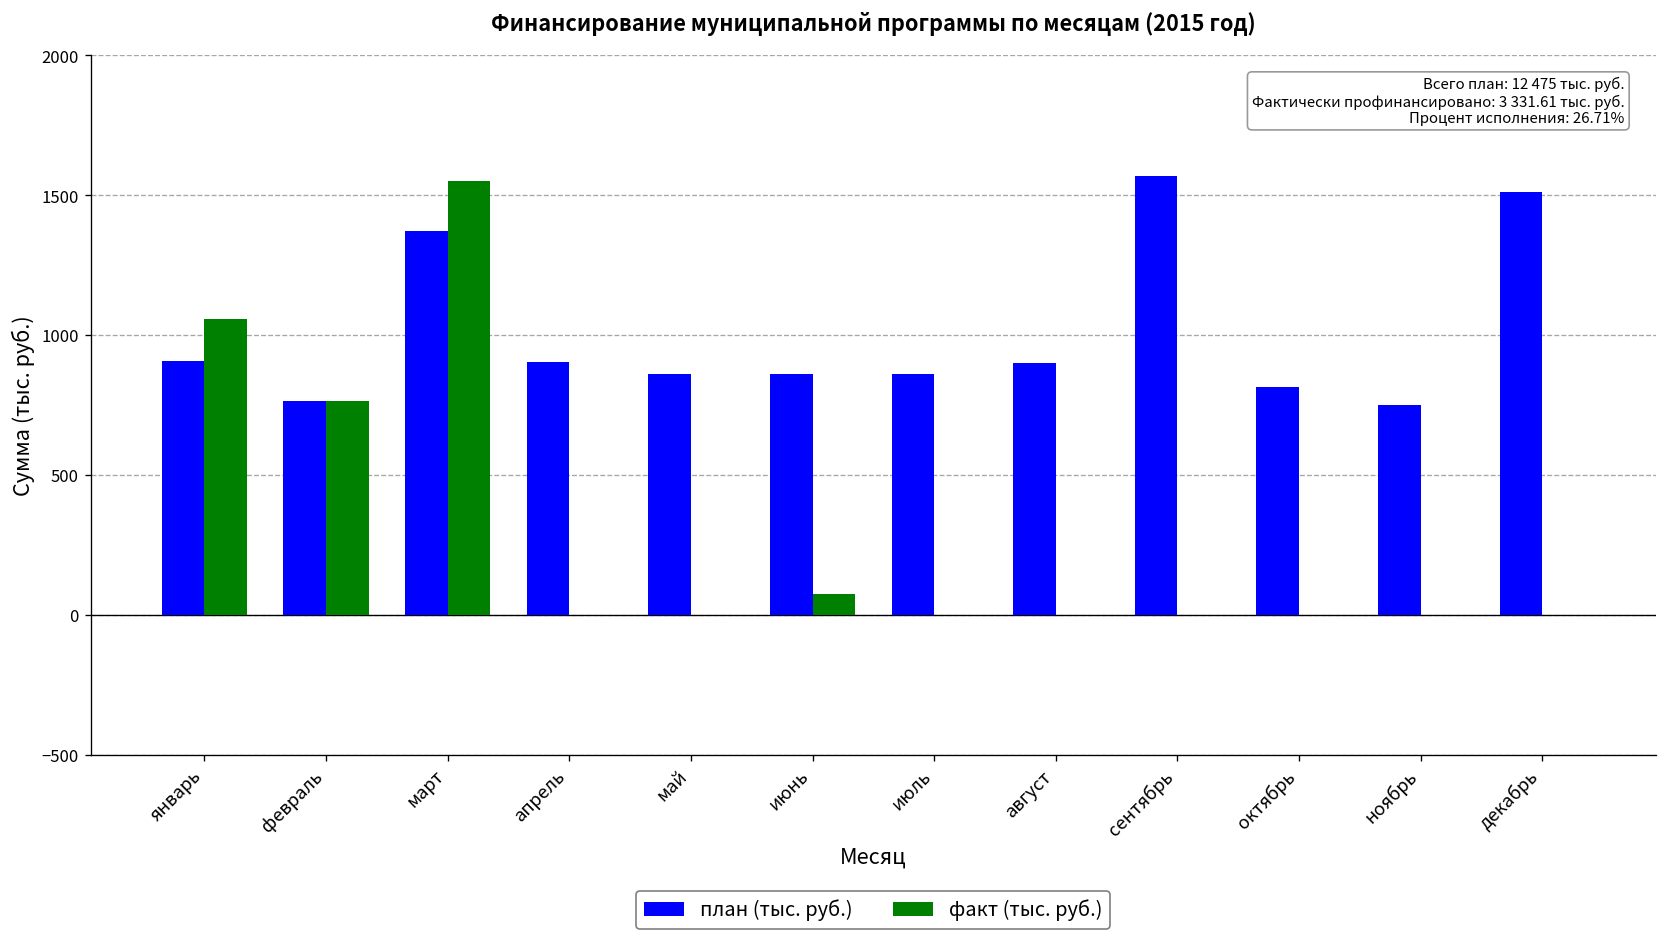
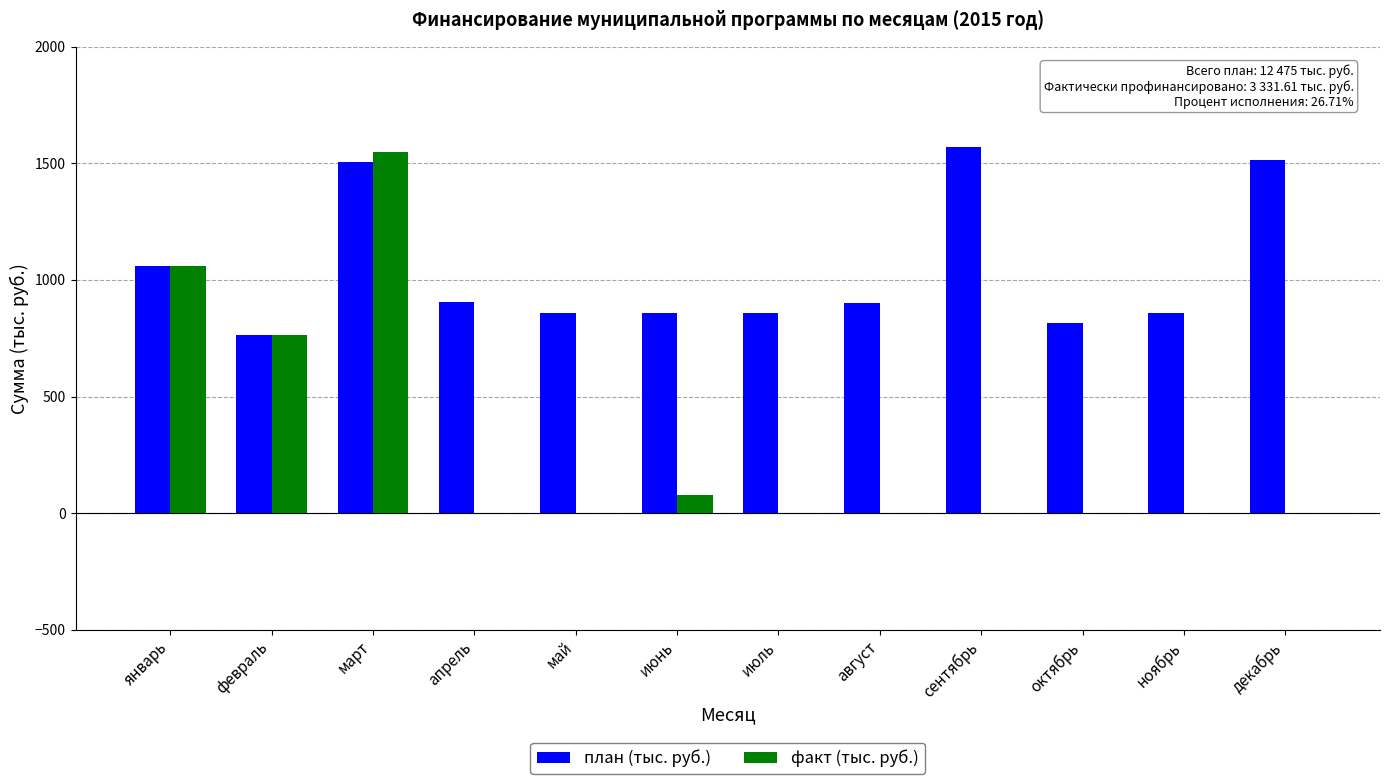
план (тыс. руб.), январь: 910 -> 1060
план (тыс. руб.), март: 1370 -> 1510
план (тыс. руб.), ноябрь: 750 -> 860
